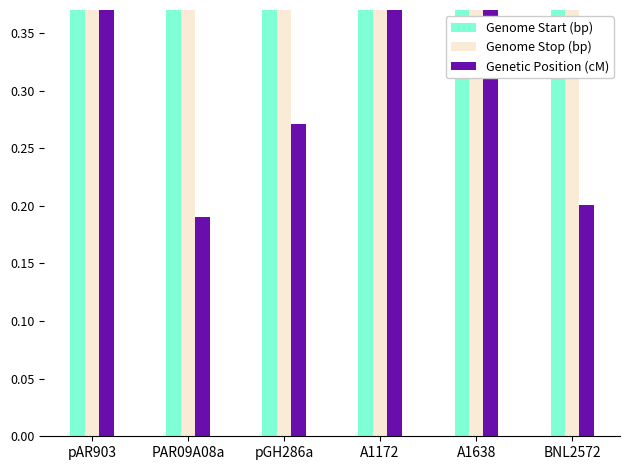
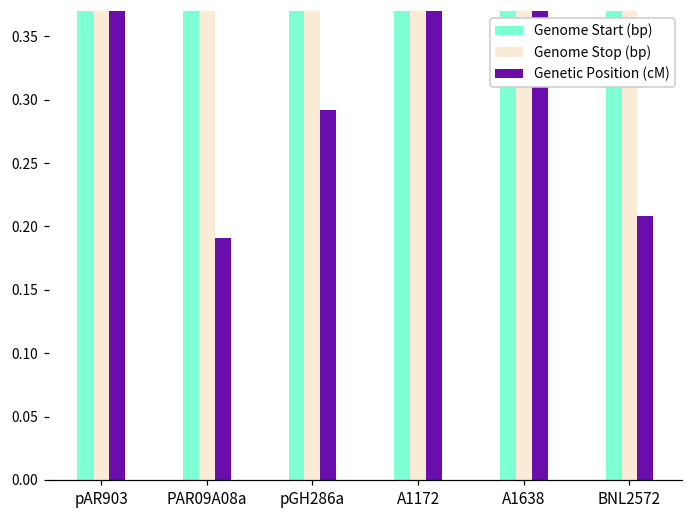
Genetic Position (cM), pGH286a: 0.271 -> 0.292
Genetic Position (cM), BNL2572: 0.201 -> 0.208
